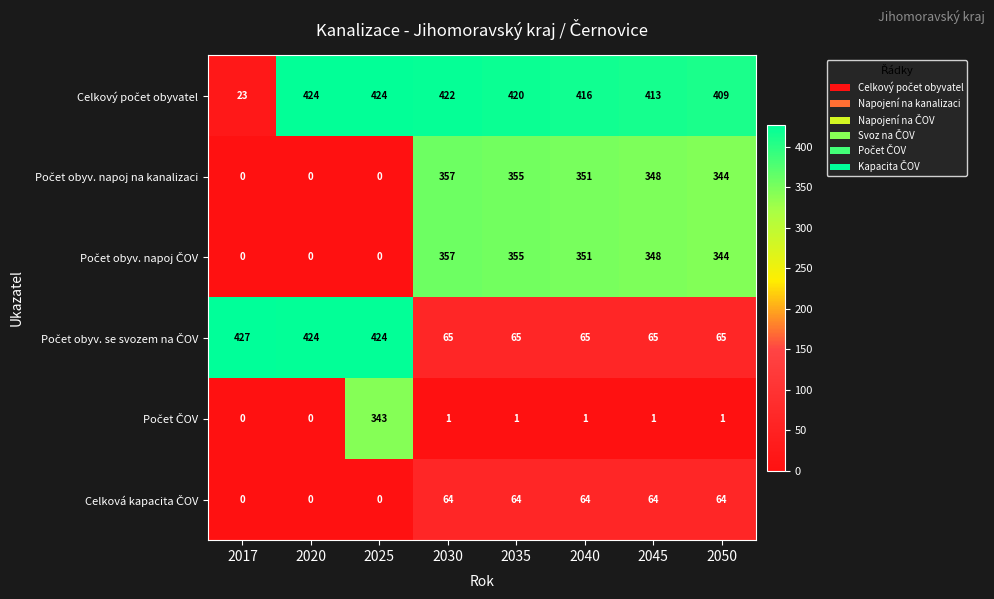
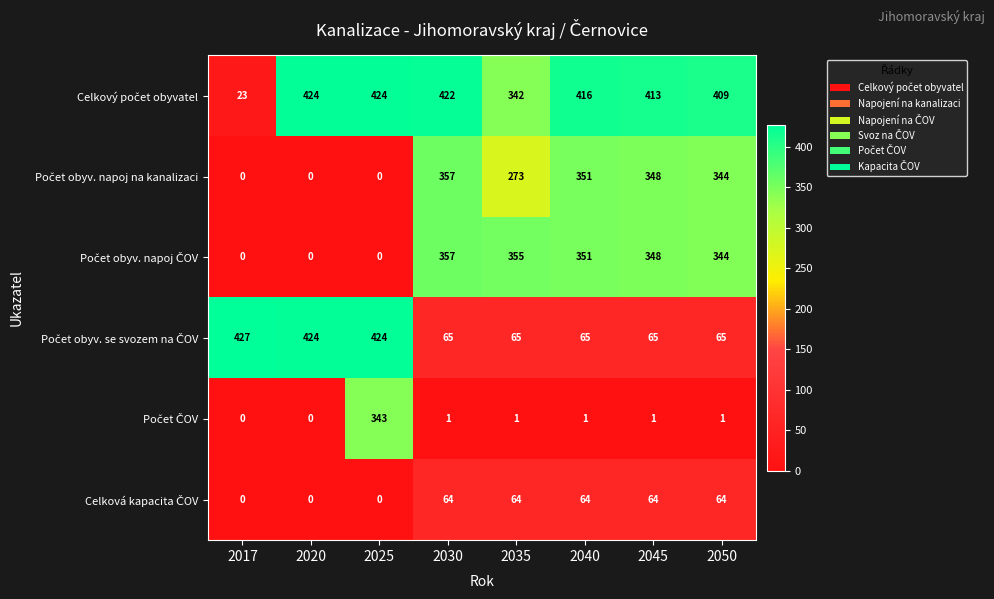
Celkový počet obyvatel, 2035: 420 -> 342
Počet obyv. napoj na kanalizaci, 2035: 355 -> 273
